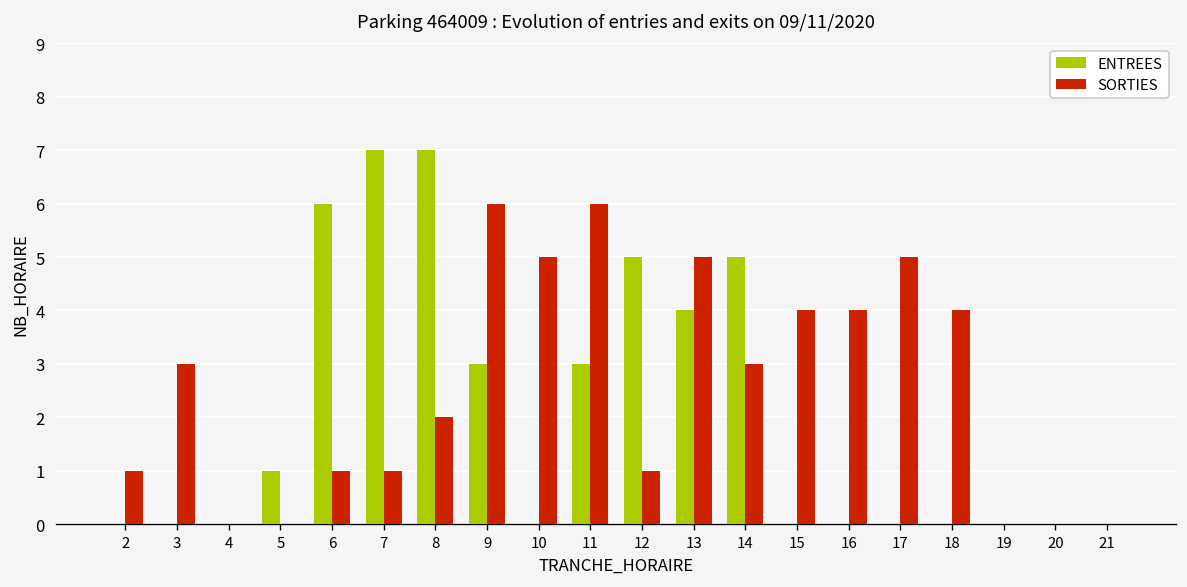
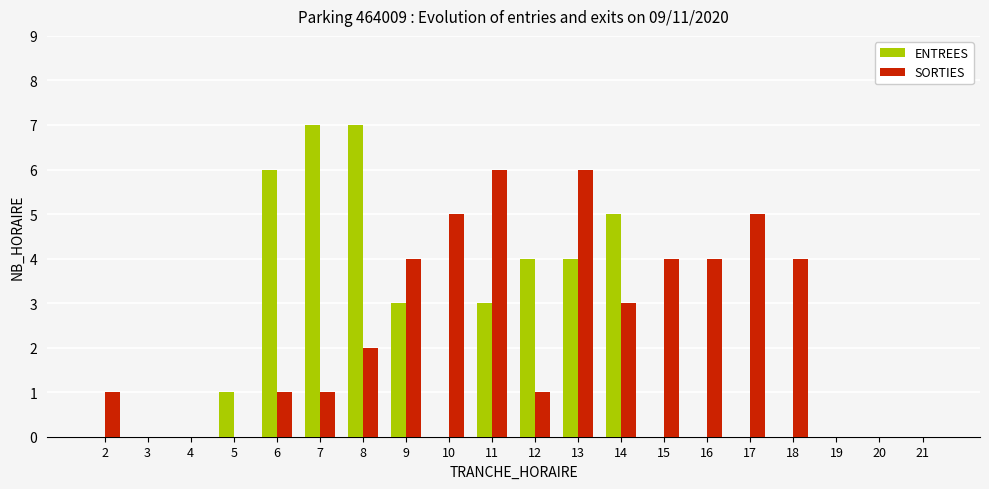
SORTIES, 3: 3 -> 0
SORTIES, 9: 6 -> 4
ENTREES, 12: 5 -> 4
SORTIES, 13: 5 -> 6
